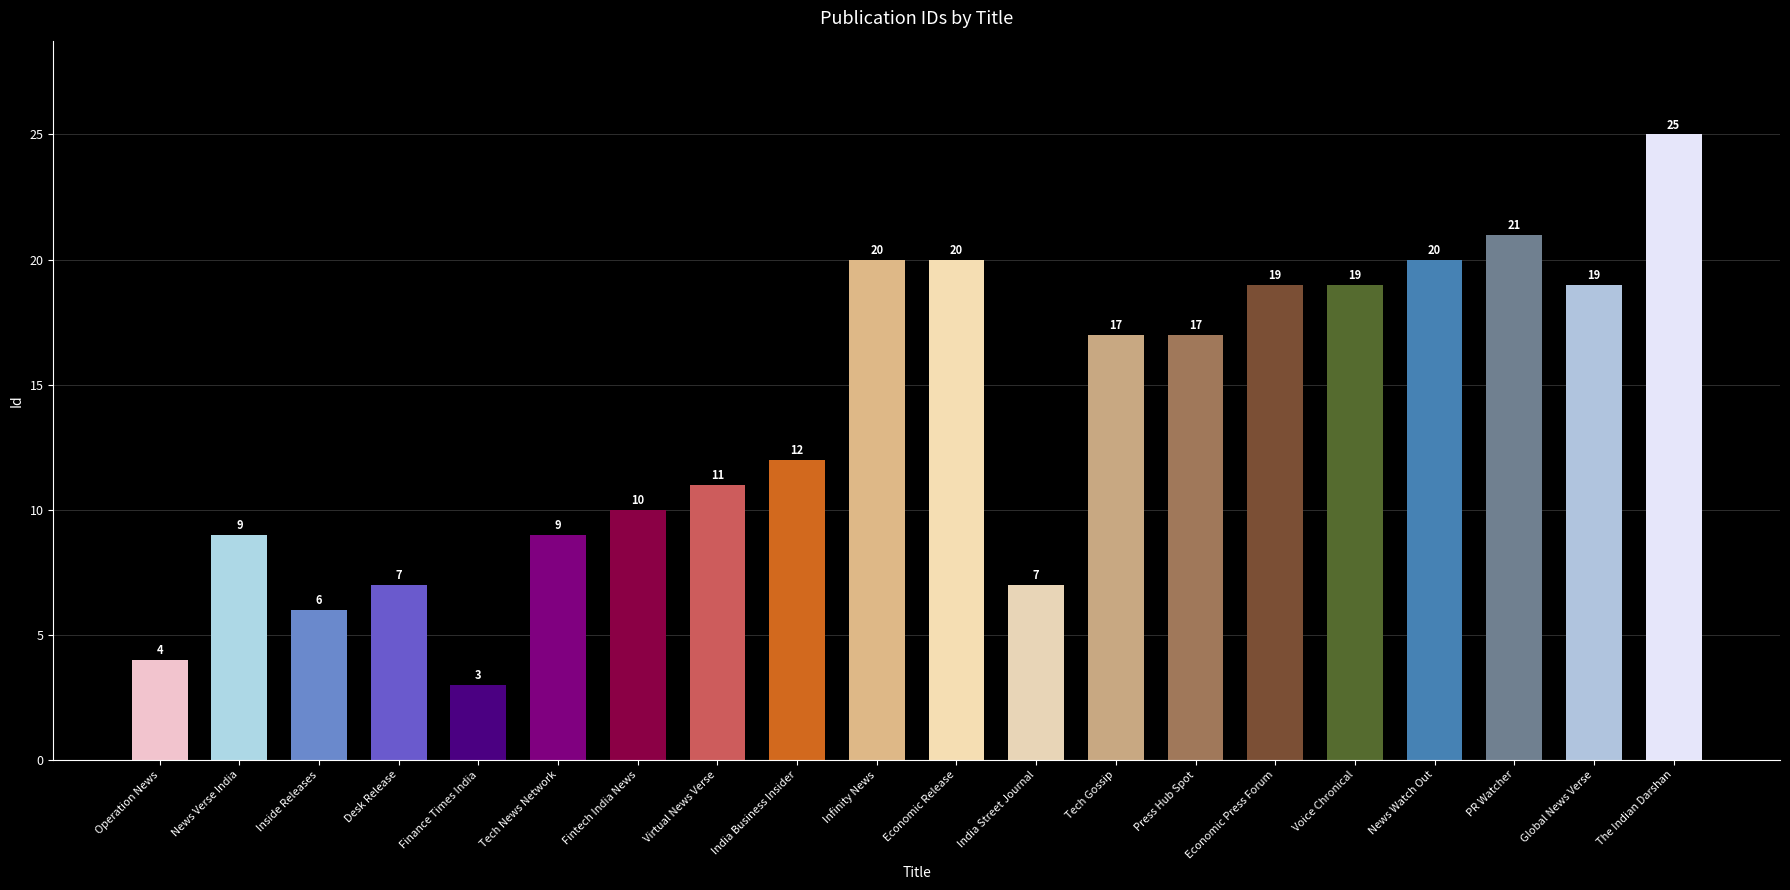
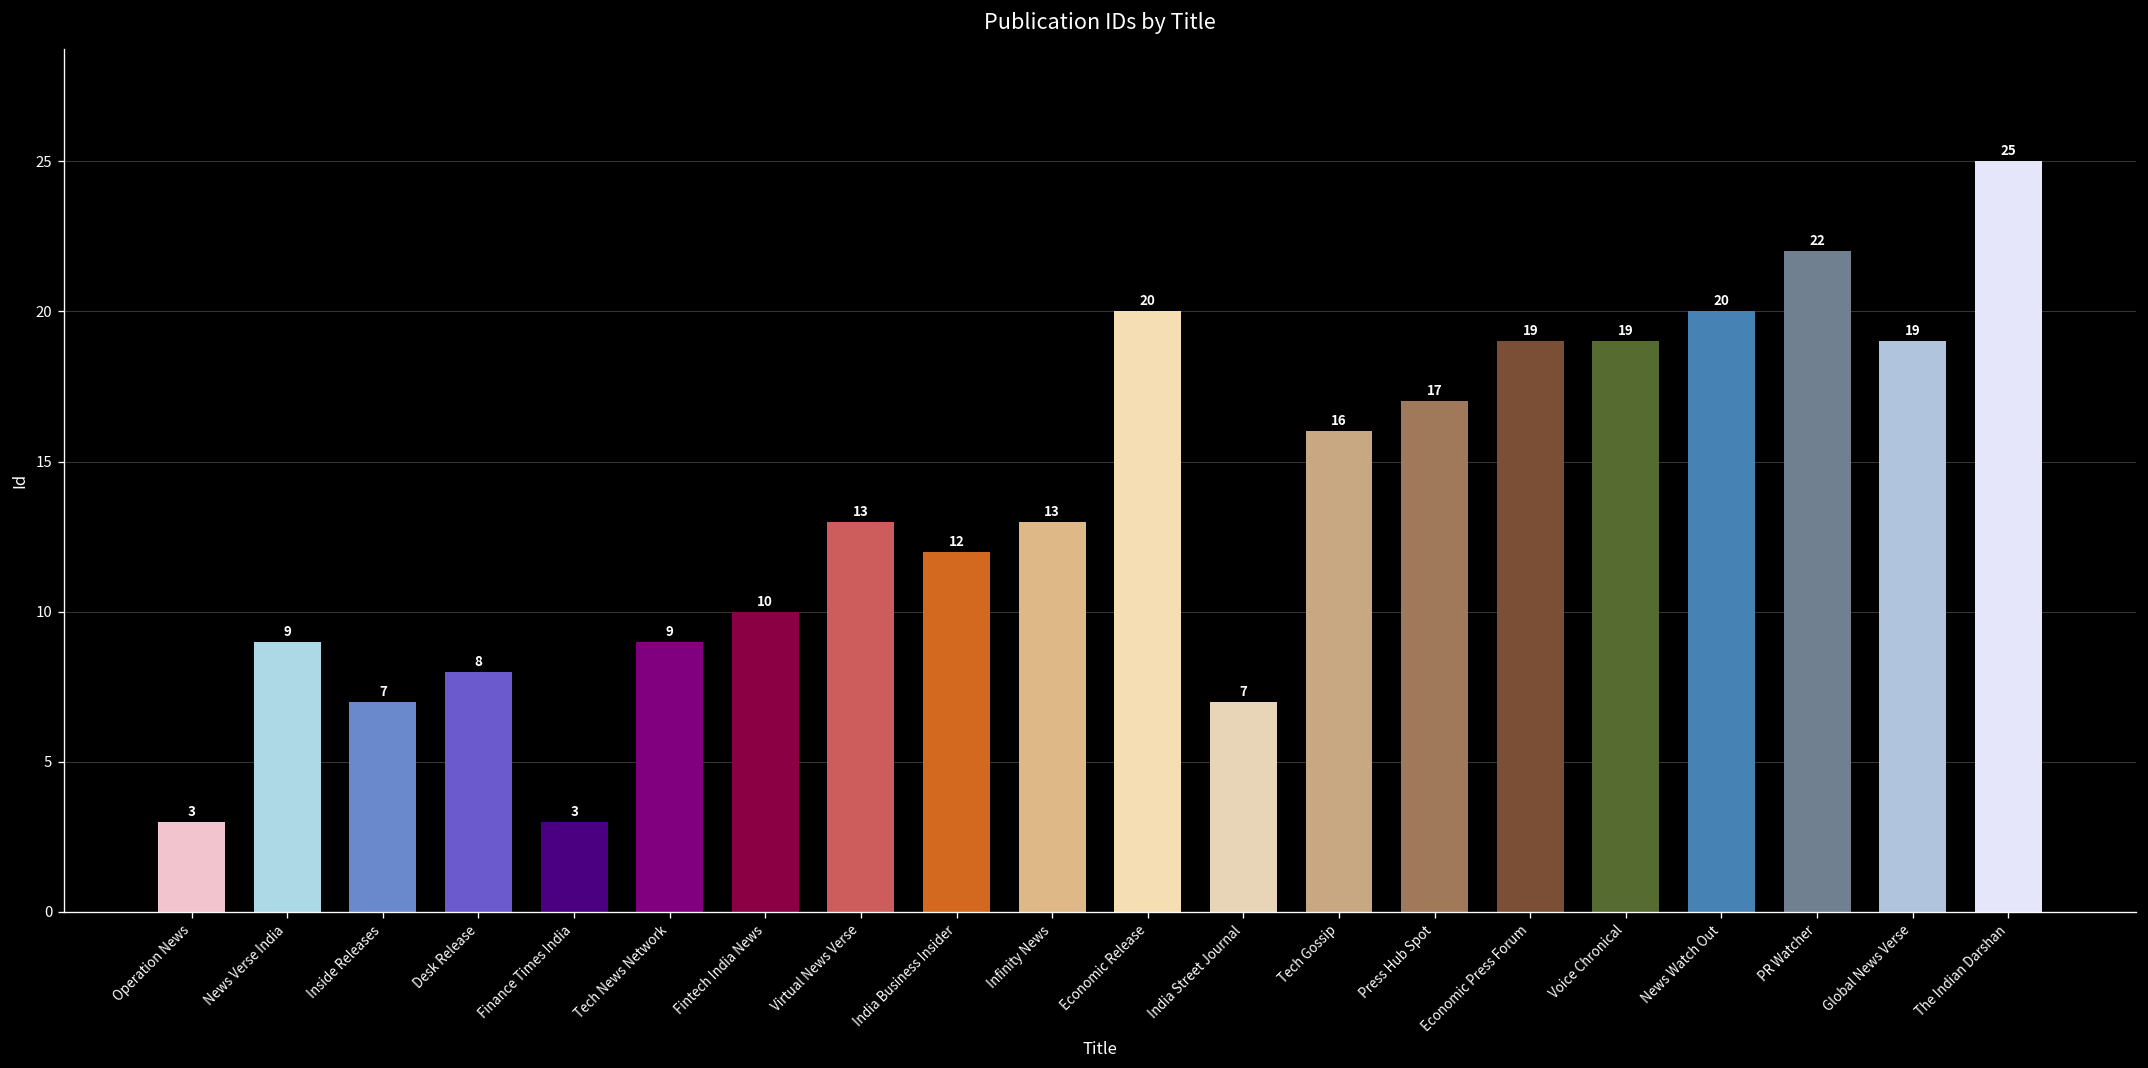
Operation News: 4 -> 3
Inside Releases: 6 -> 7
Desk Release: 7 -> 8
Virtual News Verse: 11 -> 13
Infinity News: 20 -> 13
Tech Gossip: 17 -> 16
PR Watcher: 21 -> 22
